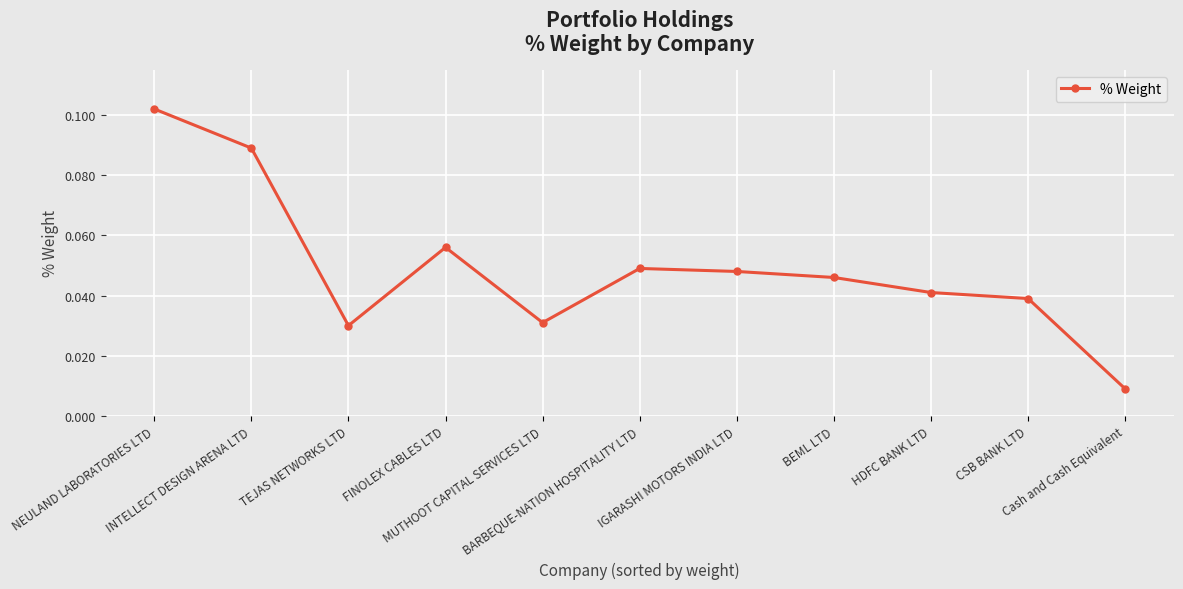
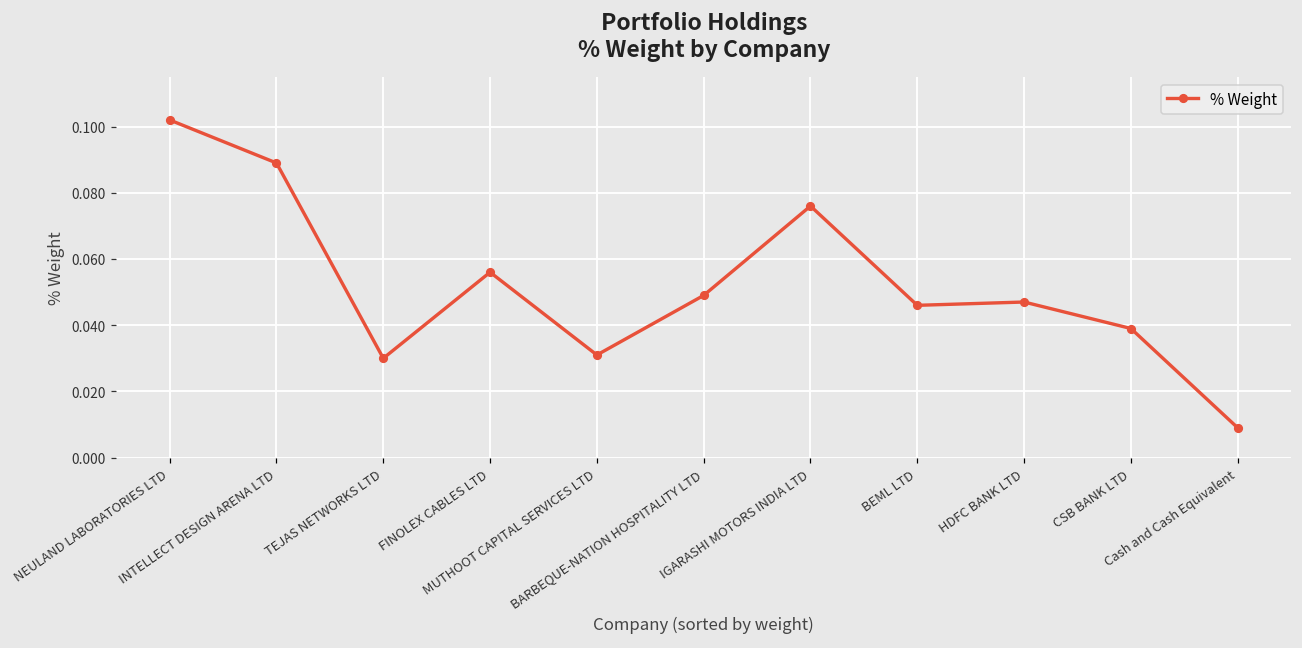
IGARASHI MOTORS INDIA LTD: 0.048 -> 0.076
HDFC BANK LTD: 0.041 -> 0.047
